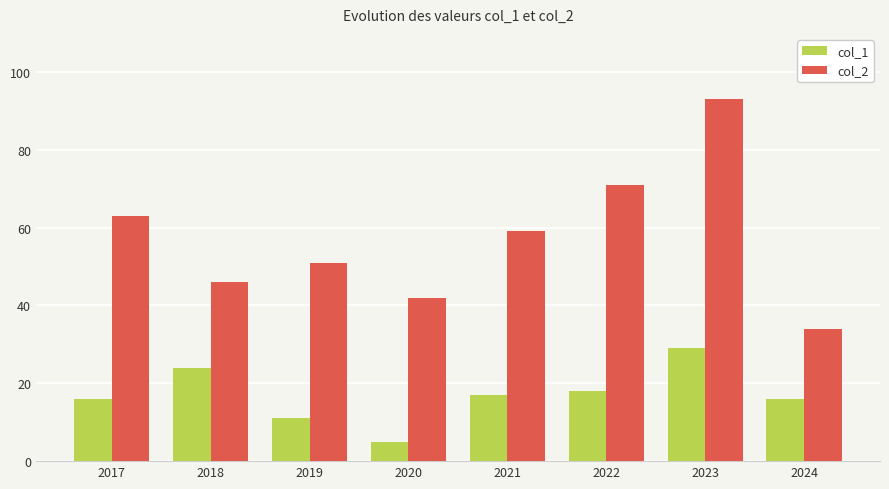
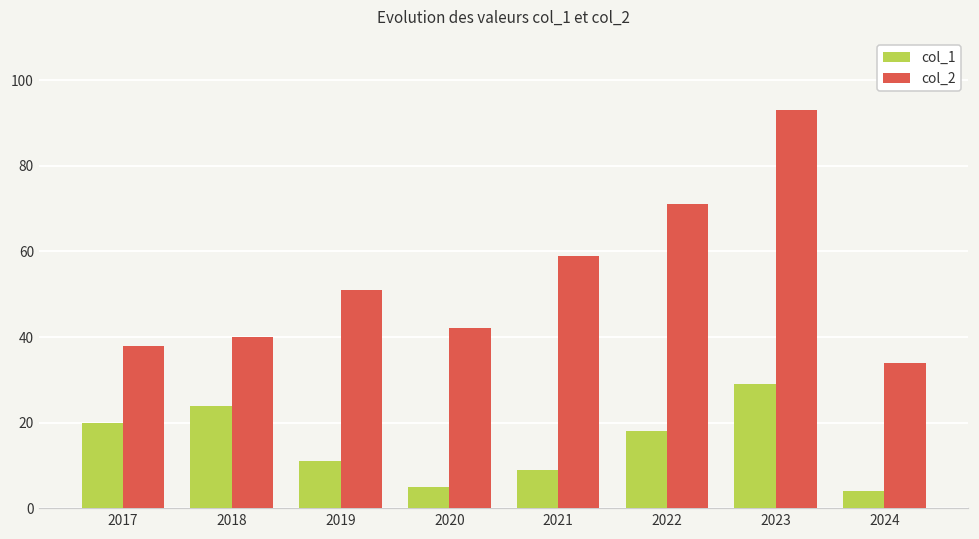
col_1, 2017: 16 -> 20
col_2, 2017: 63 -> 38
col_2, 2018: 46 -> 40
col_1, 2021: 17 -> 9
col_1, 2024: 16 -> 4
